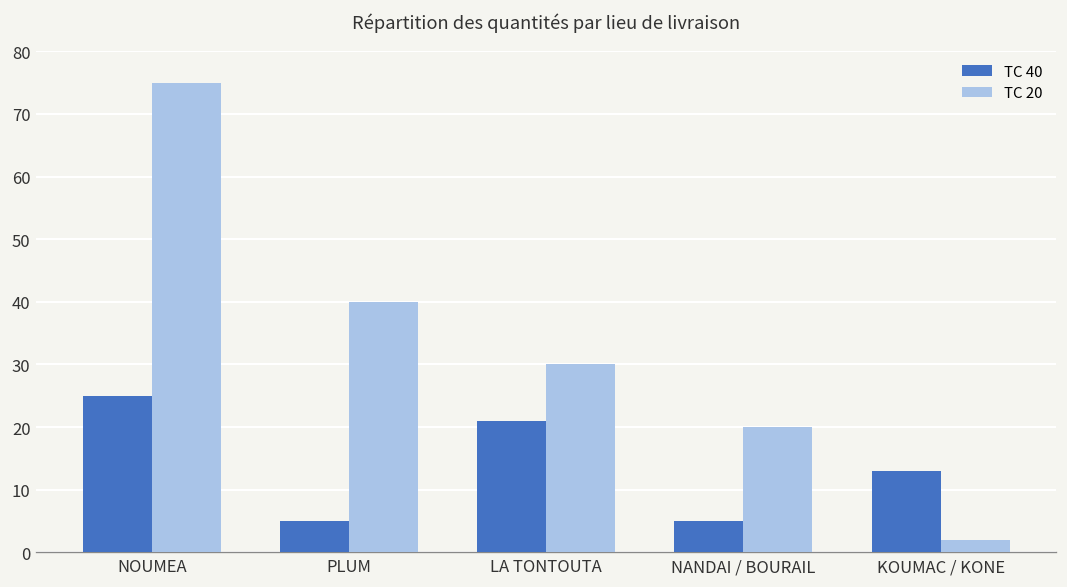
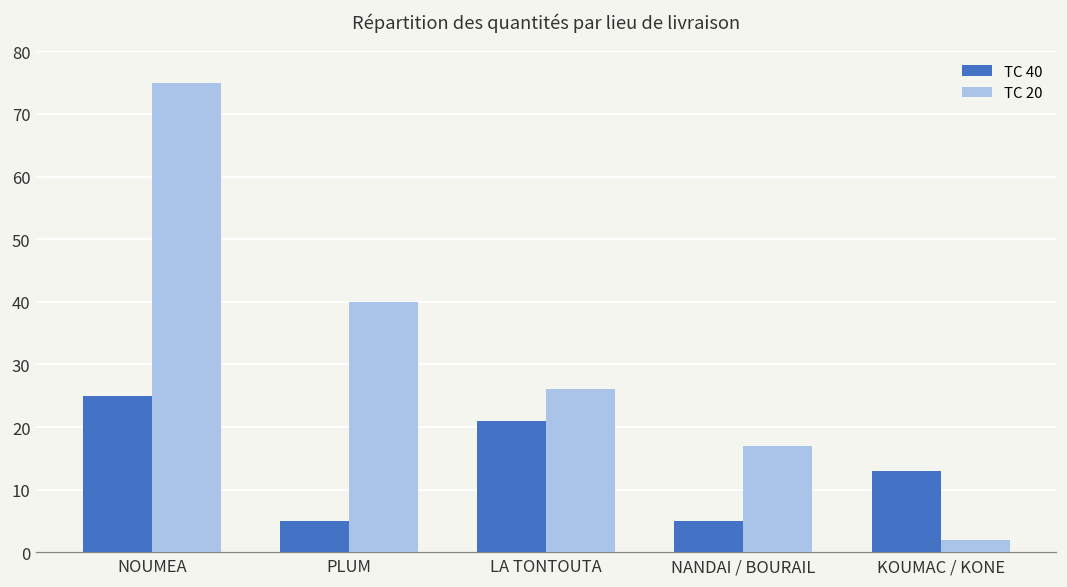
TC 20, LA TONTOUTA: 30 -> 26
TC 20, NANDAI / BOURAIL: 20 -> 17
